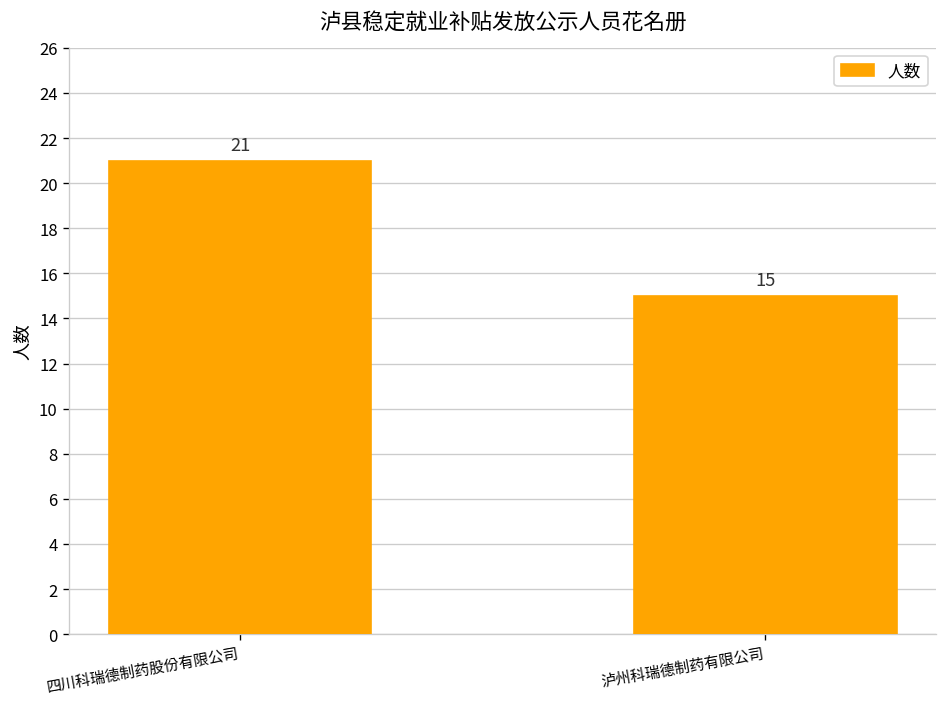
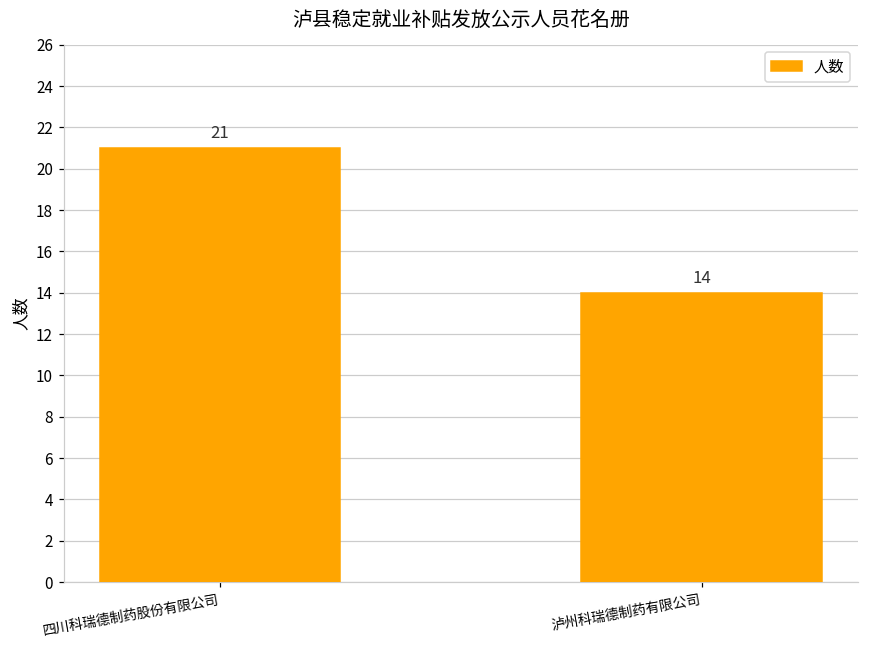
泸州科瑞德制药有限公司: 15 -> 14
